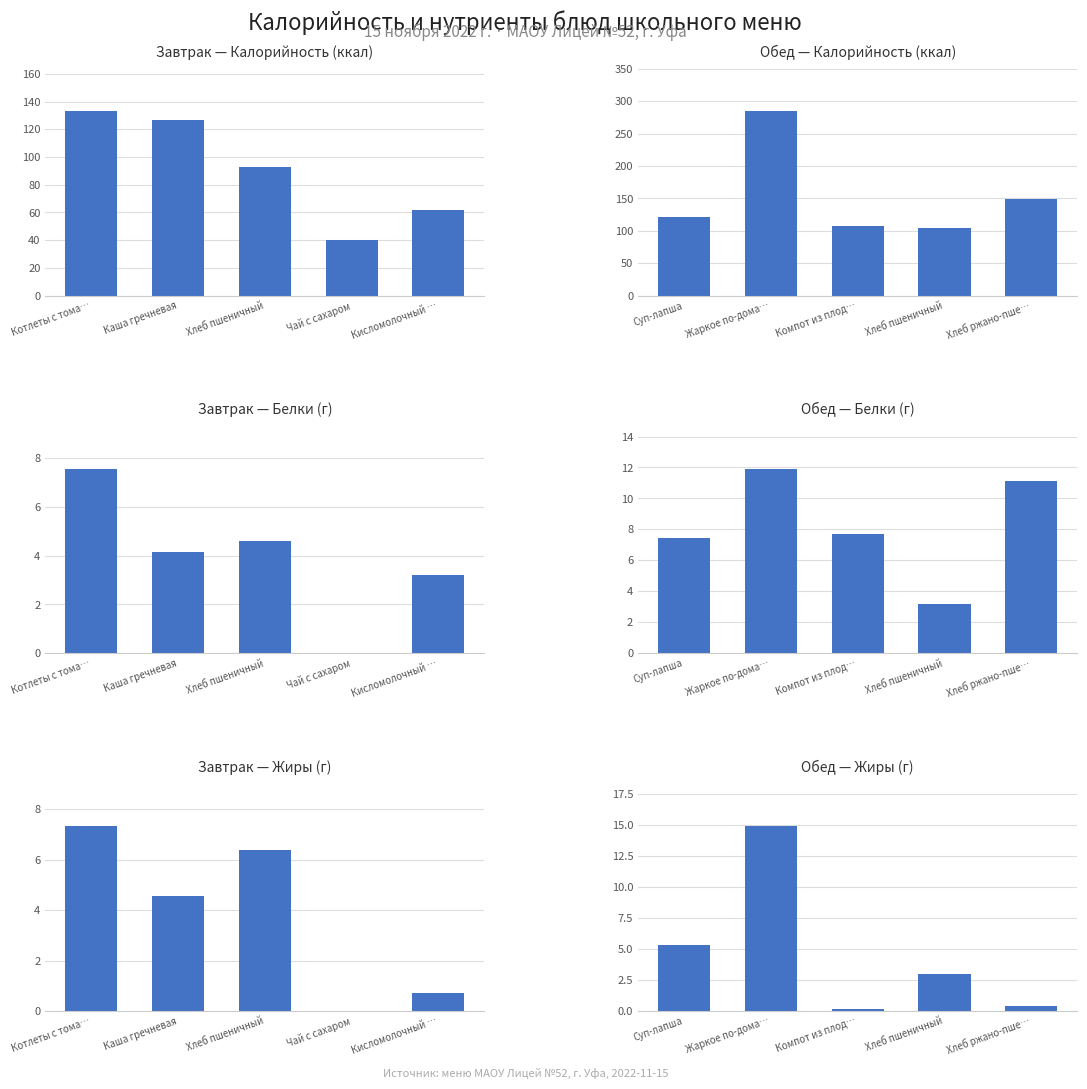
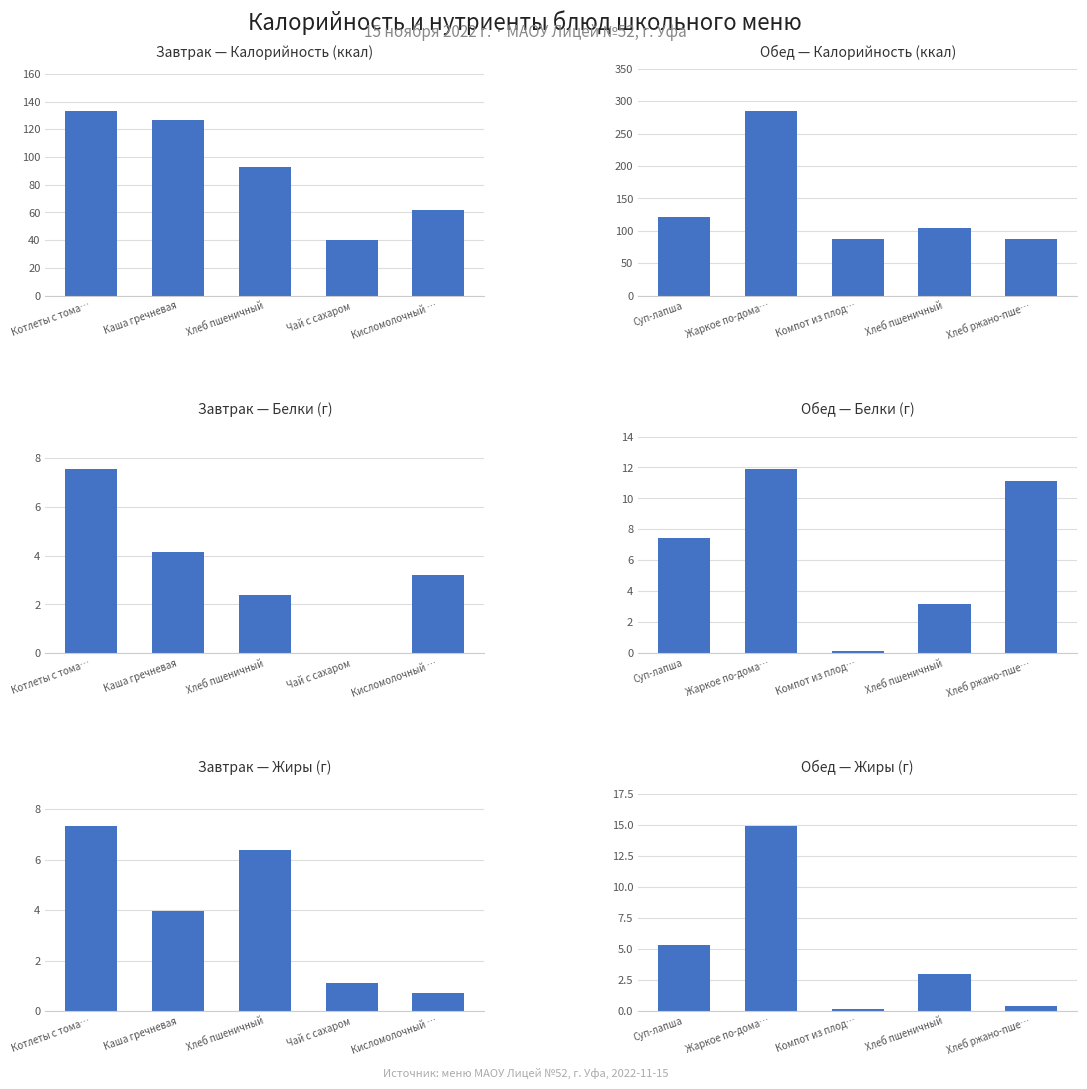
Обед — Калорийность (ккал), Компот из плод…: 110 -> 90
Обед — Калорийность (ккал), Хлеб ржано-пше…: 150 -> 90
Завтрак — Белки (г), Хлеб пшеничный: 4.6 -> 2.4
Обед — Белки (г), Компот из плод…: 7.7 -> 0.2
Завтрак — Жиры (г), Каша гречневая: 4.5 -> 4.0
Завтрак — Жиры (г), Чай с сахаром: 0.0 -> 1.1
